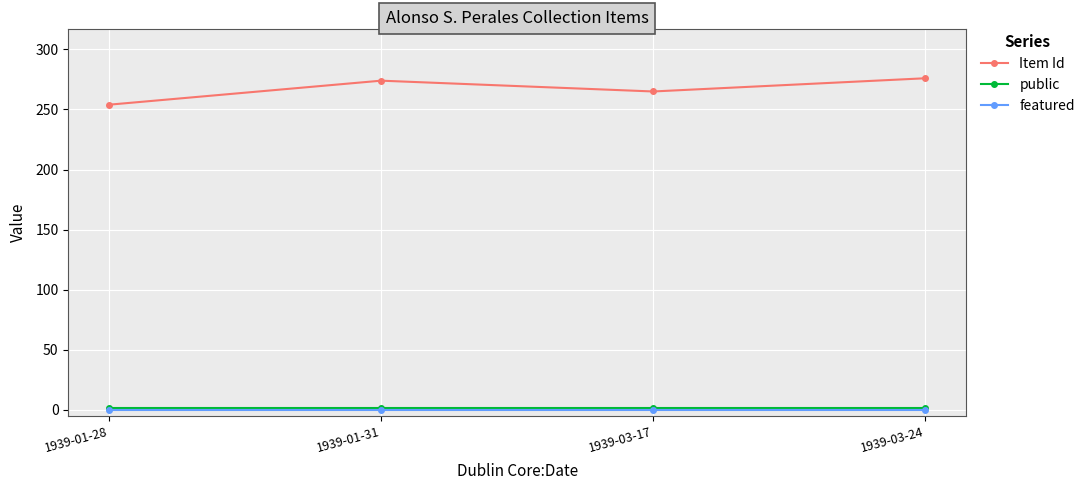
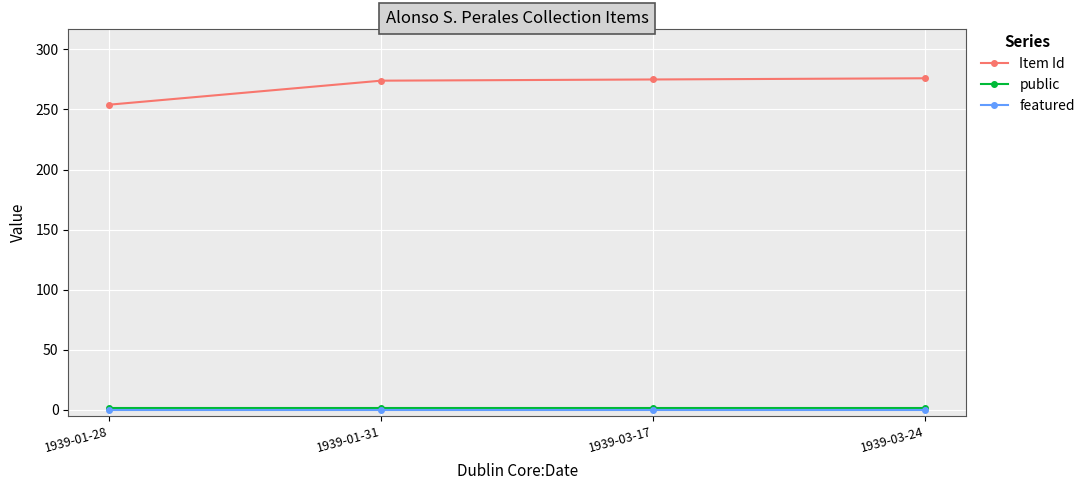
Item Id, 1939-03-17: 265 -> 275
